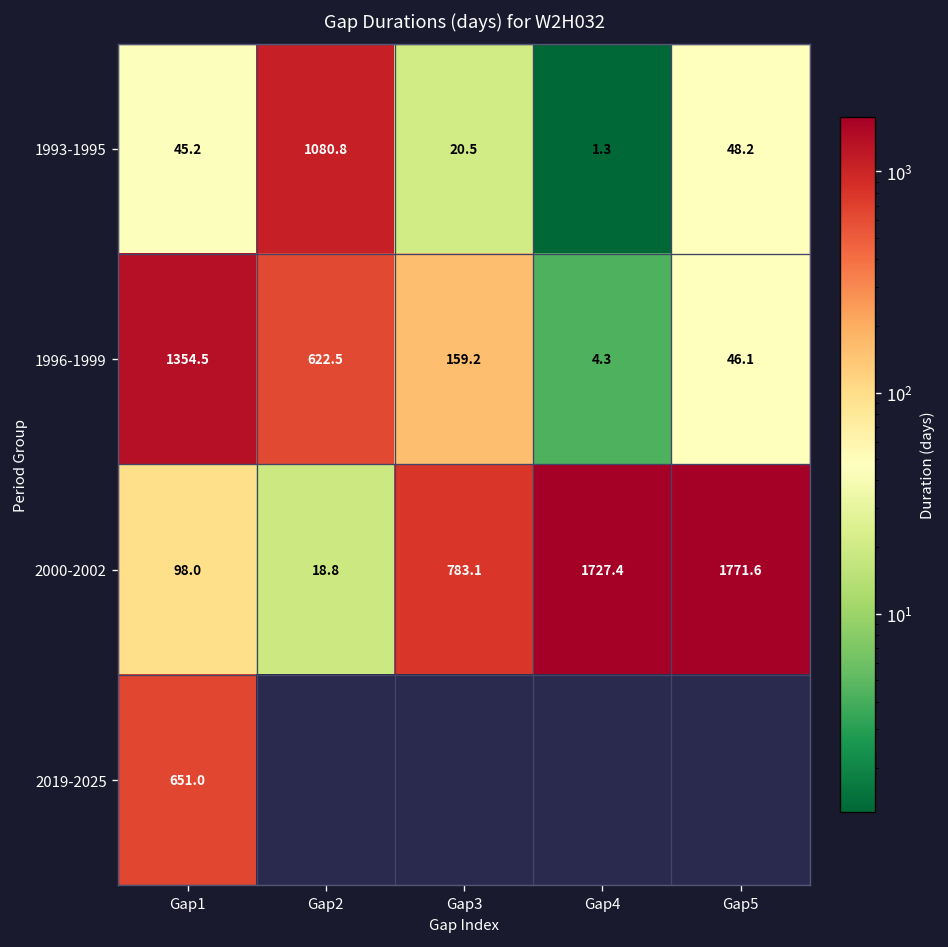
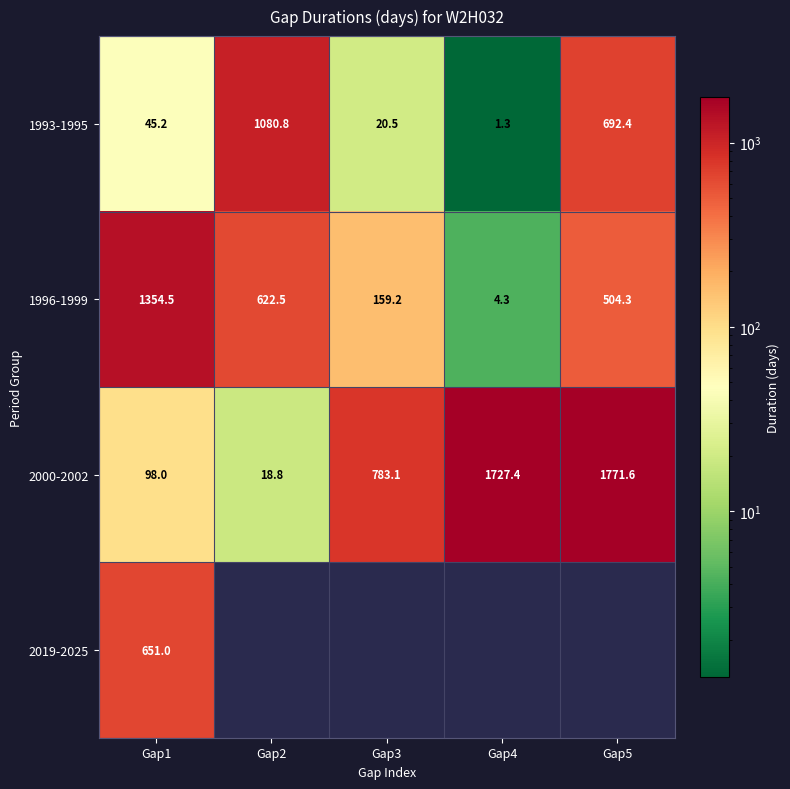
1993-1995, Gap5: 48.2 -> 692.4
1996-1999, Gap5: 46.1 -> 504.3
